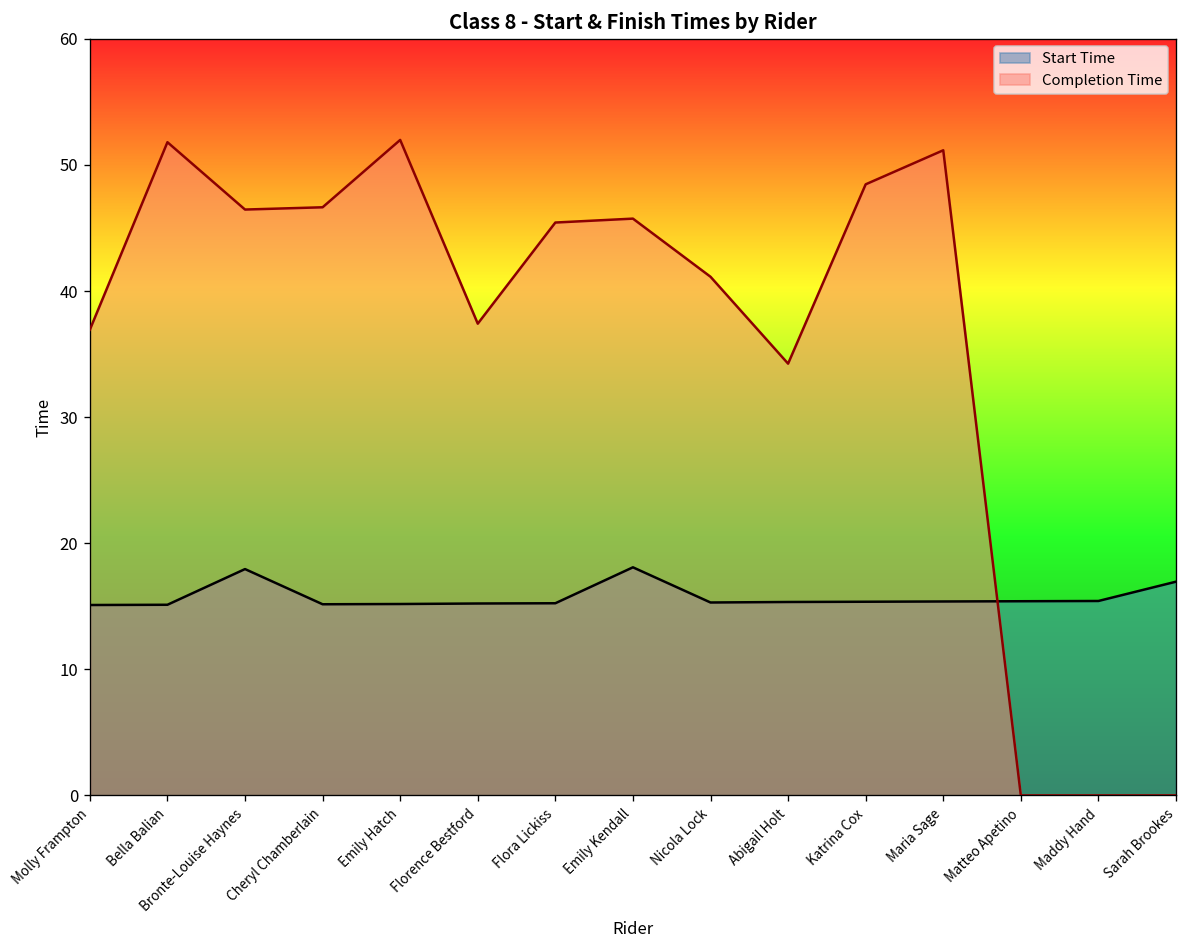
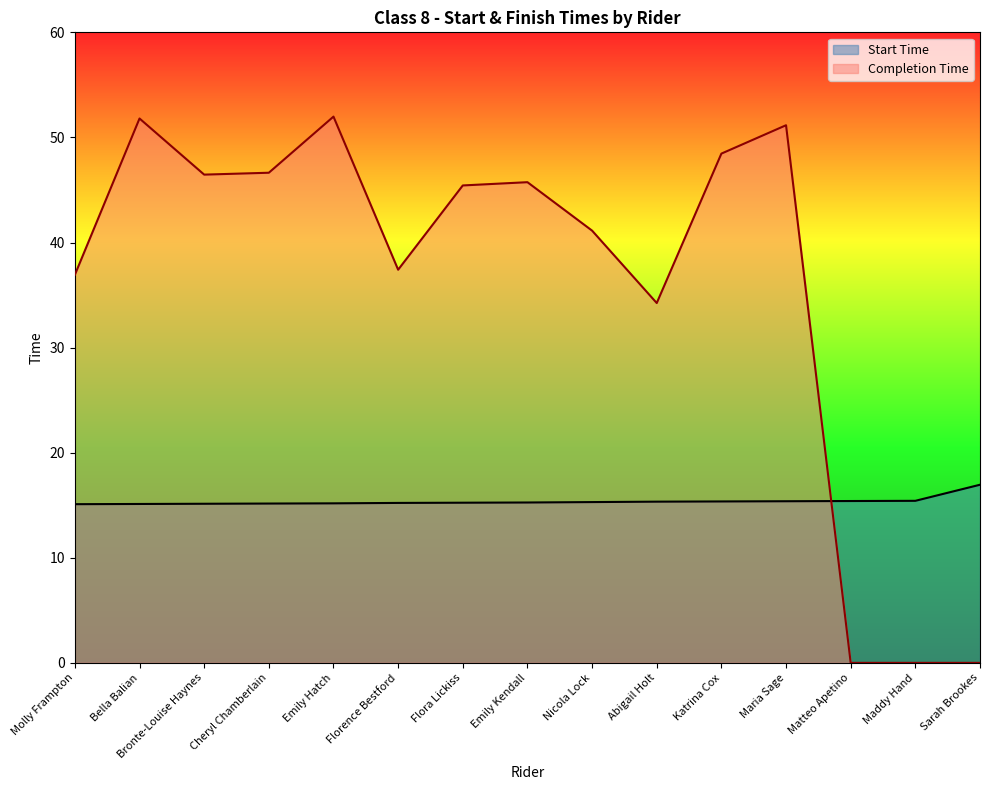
Start Time, Bronte-Louise Haynes: 18.0 -> 15.1
Start Time, Emily Kendall: 18.1 -> 15.3
